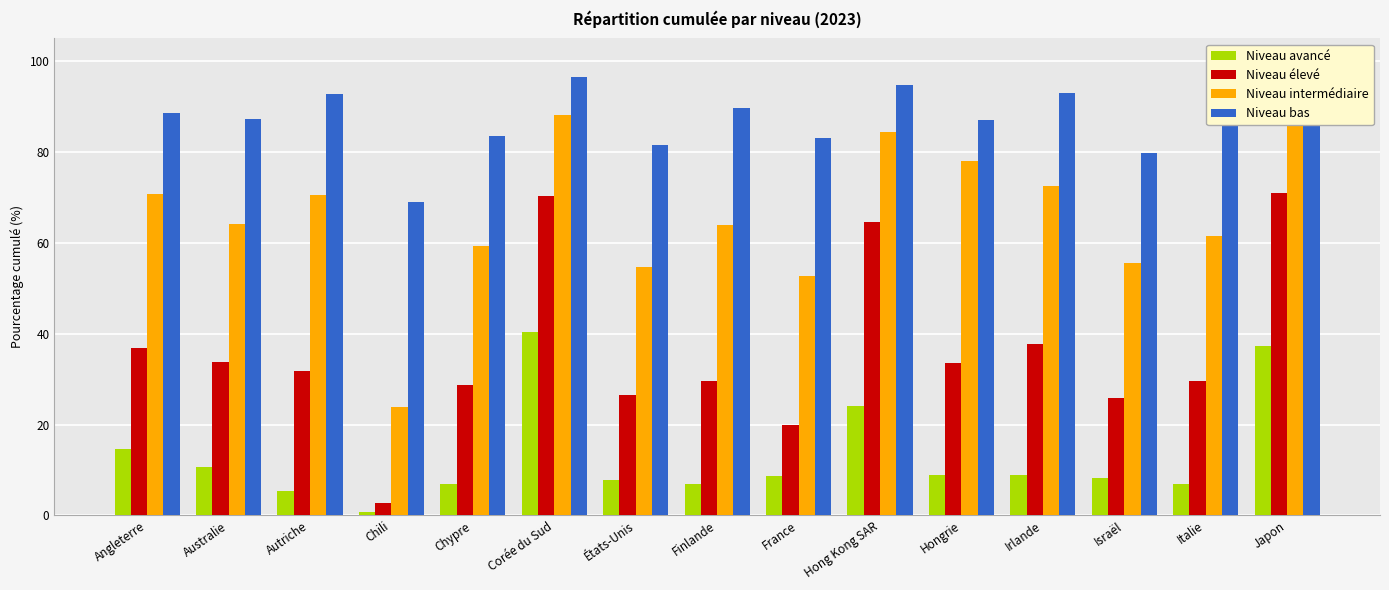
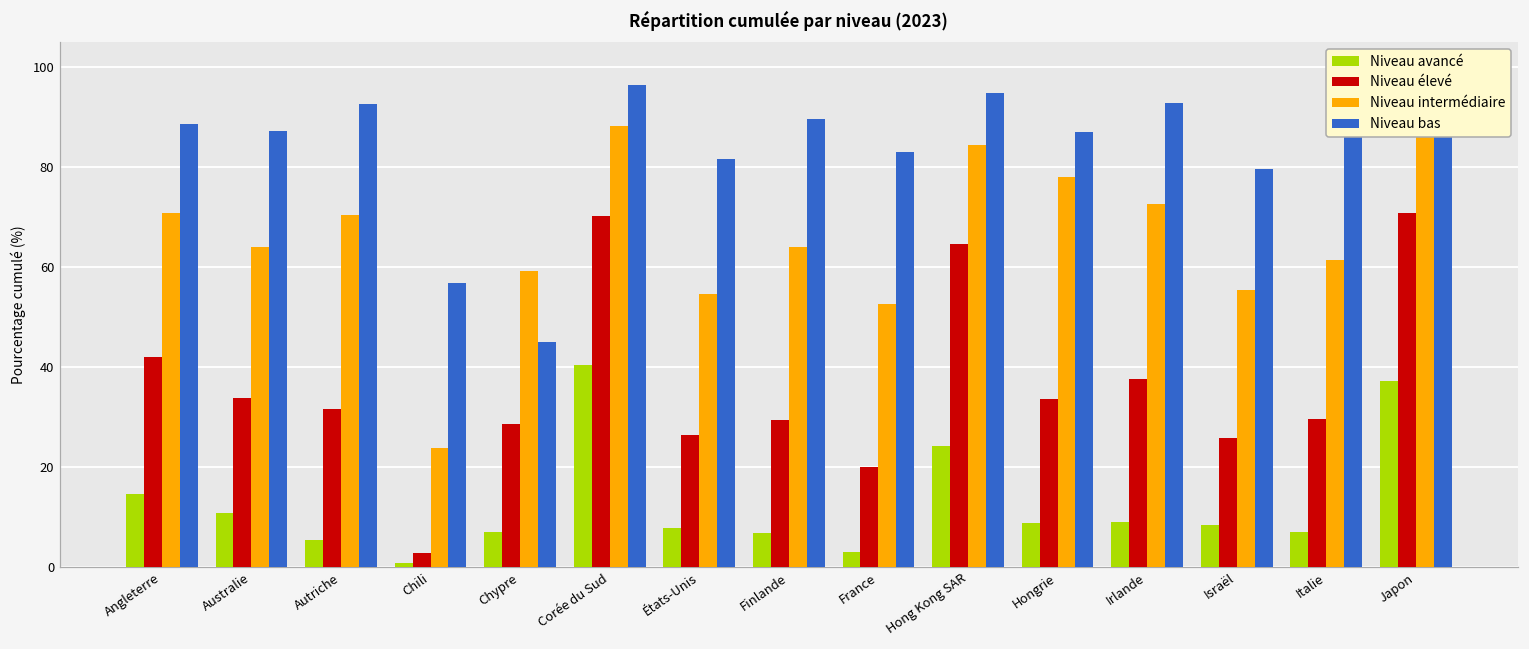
Niveau élevé, Angleterre: 37 -> 42
Niveau bas, Chili: 69 -> 57
Niveau bas, Chypre: 84 -> 45
Niveau avancé, France: 9 -> 3
